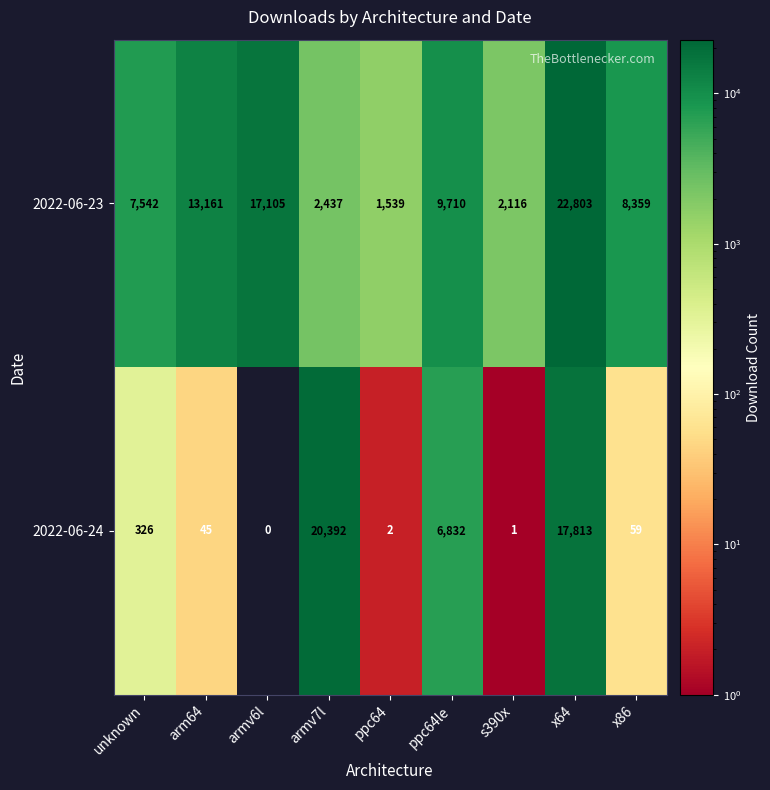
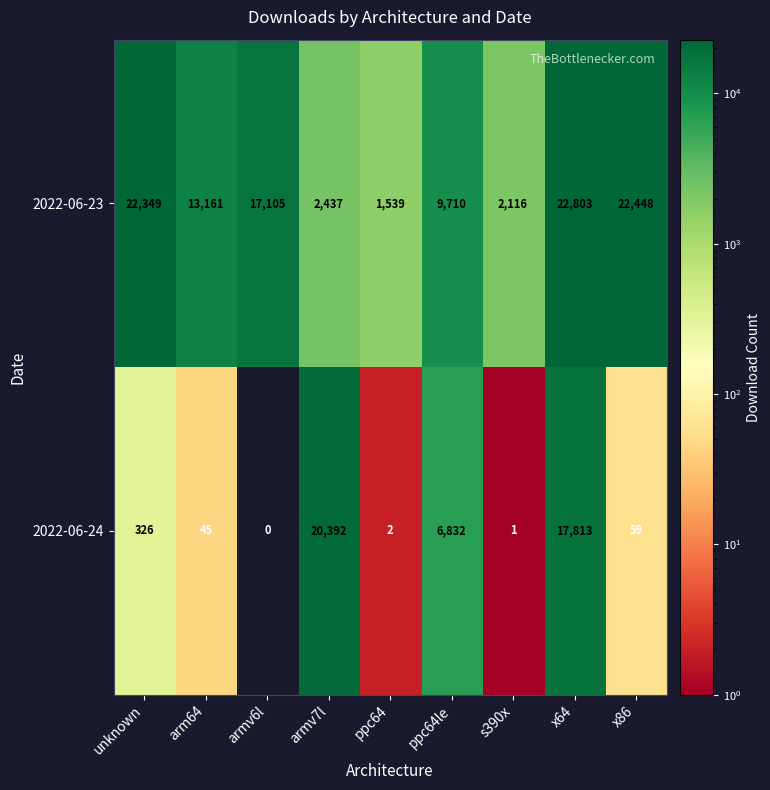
2022-06-23, unknown: 7,542 -> 22,349
2022-06-23, x86: 8,359 -> 22,448
